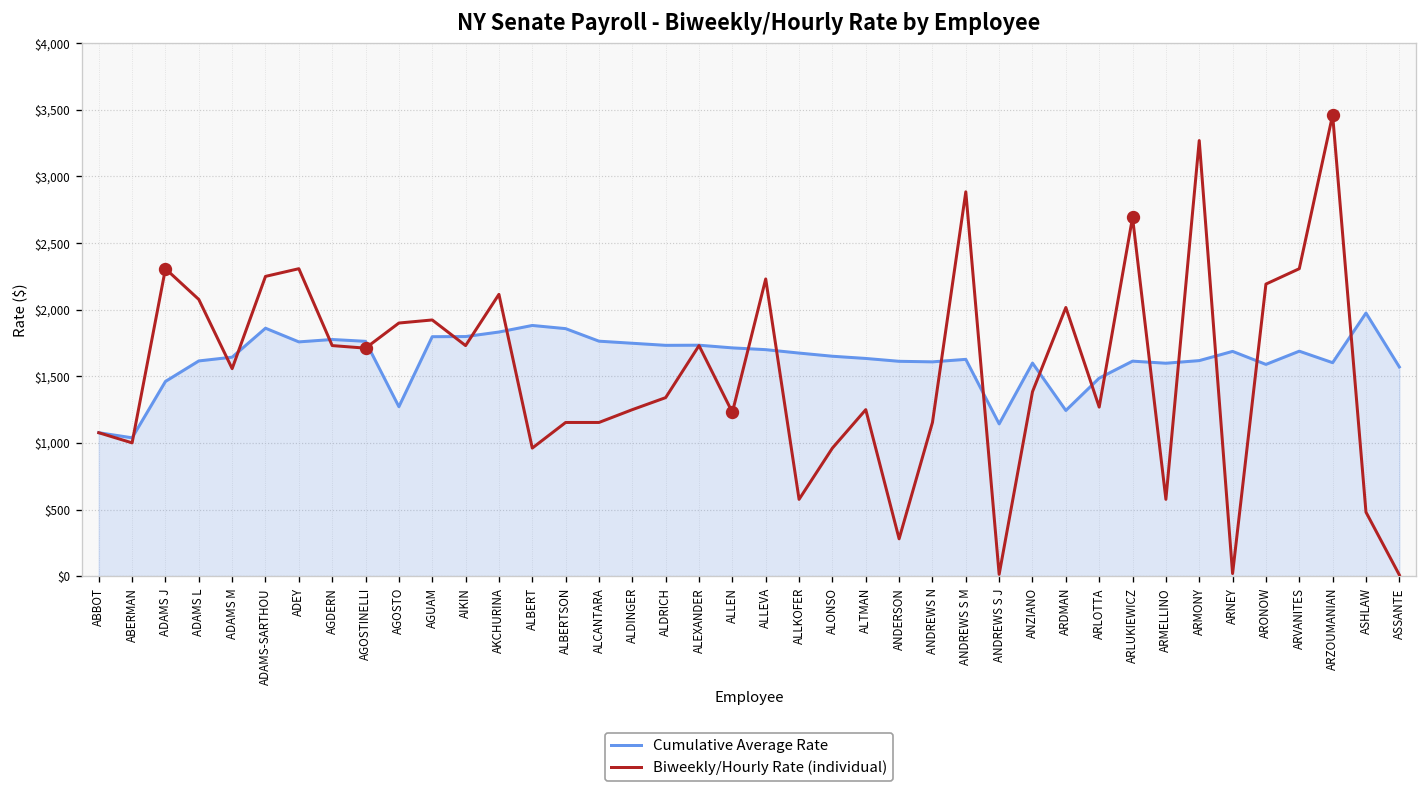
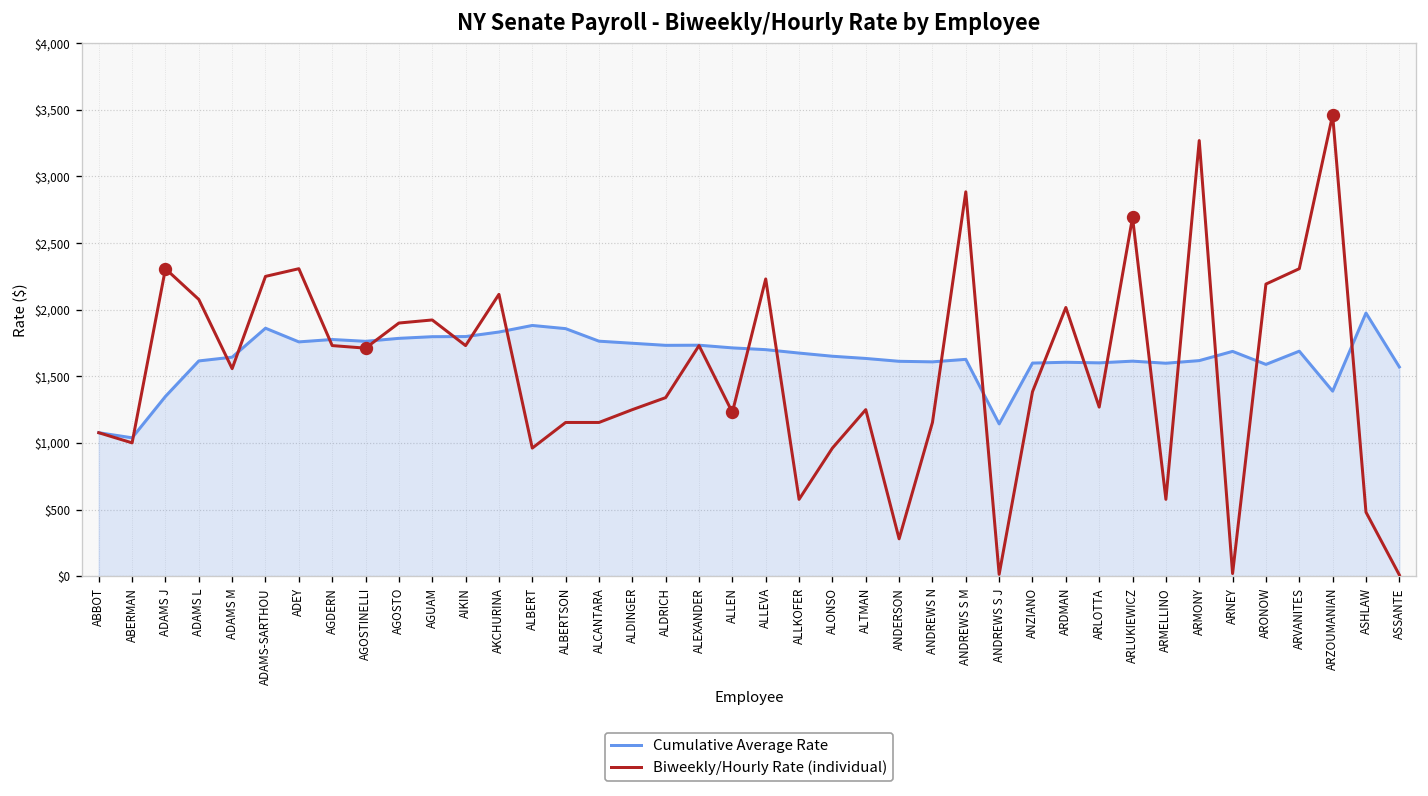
Cumulative Average Rate, ADAMS J: $1,460 -> $1,350
Cumulative Average Rate, AGOSTO: $1,270 -> $1,790
Cumulative Average Rate, ARDMAN: $1,240 -> $1,610
Cumulative Average Rate, ARLOTTA: $1,490 -> $1,600
Cumulative Average Rate, ARZOUMANIAN: $1,600 -> $1,390
